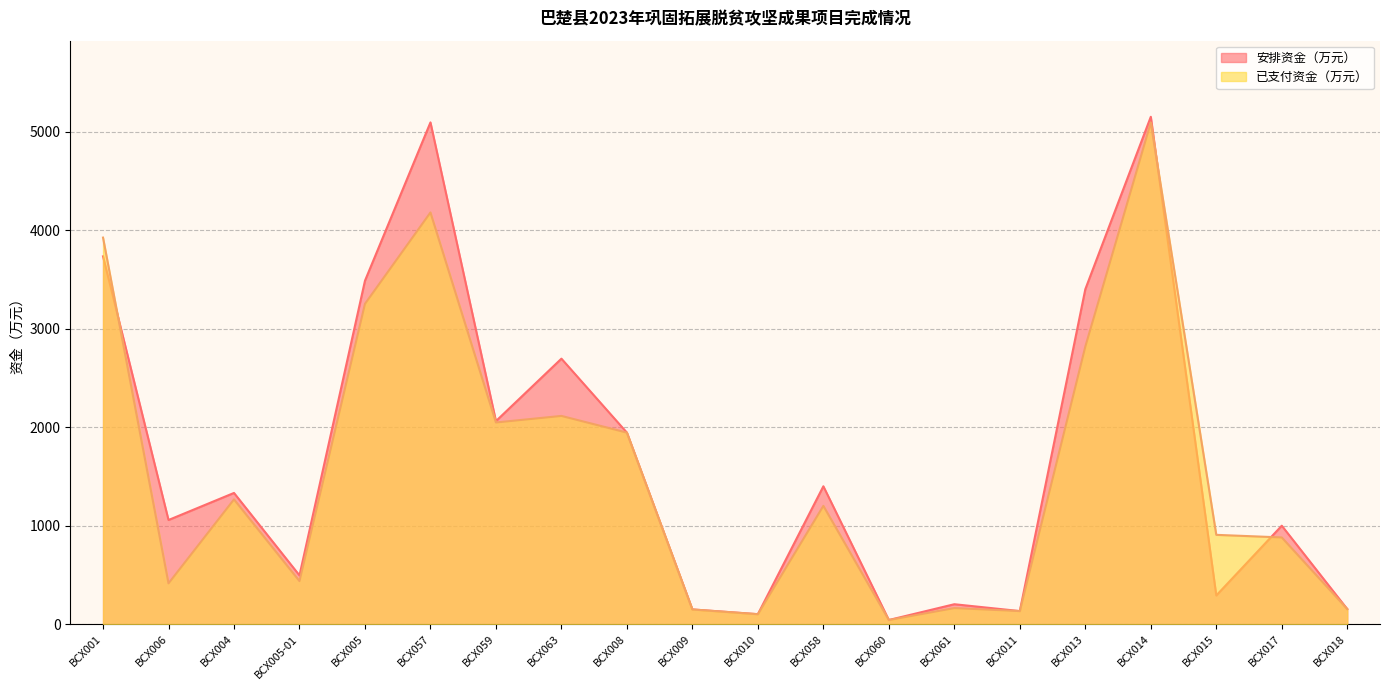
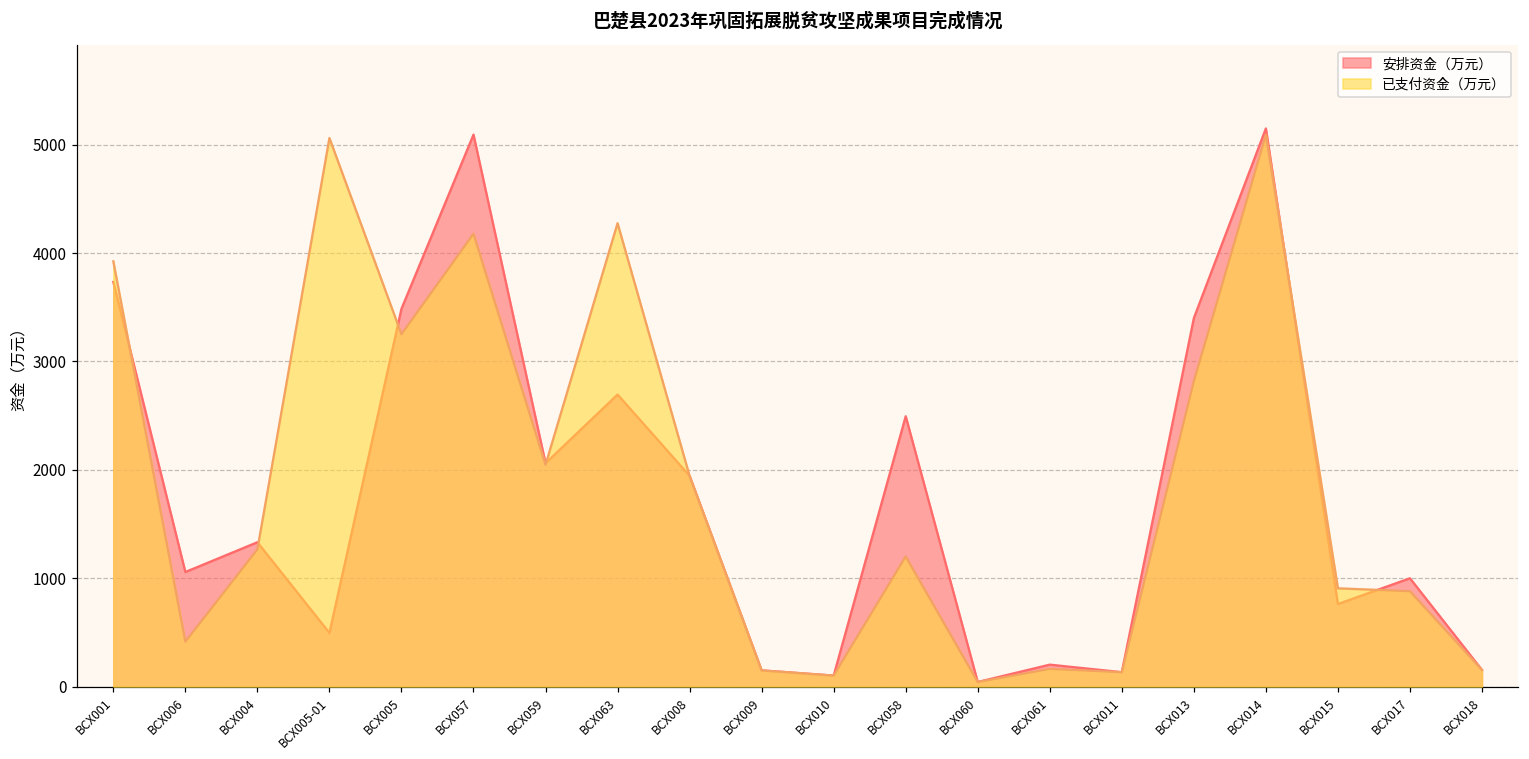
已支付资金（万元）, BCX005-01: 400 -> 5100
已支付资金（万元）, BCX063: 2100 -> 4300
安排资金（万元）, BCX058: 1400 -> 2500
安排资金（万元）, BCX015: 300 -> 800
